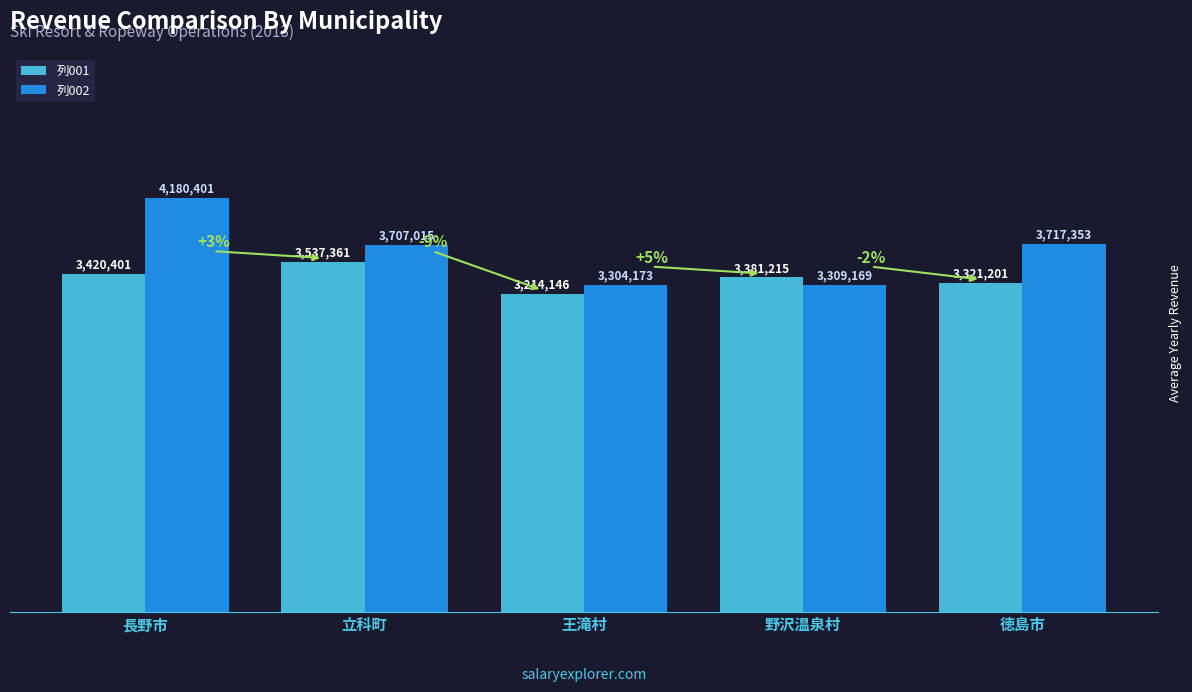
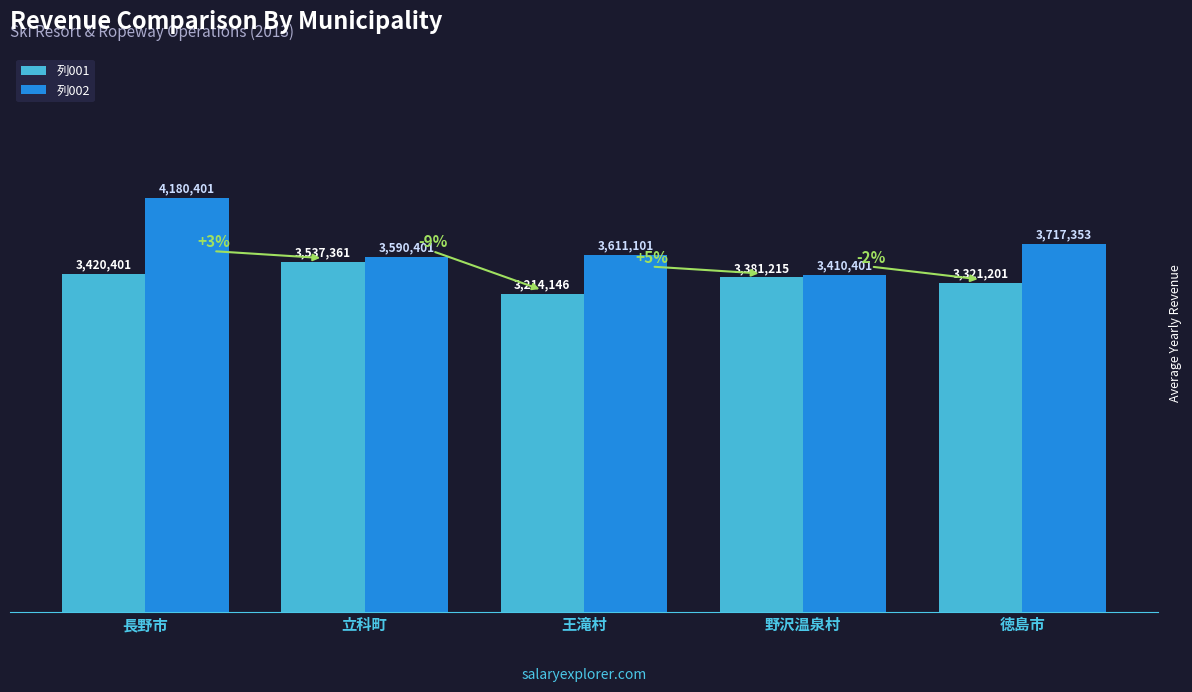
列002, 立科町: 3,707,015 -> 3,590,401
列002, 王滝村: 3,304,173 -> 3,611,101
列002, 野沢温泉村: 3,309,169 -> 3,410,401
